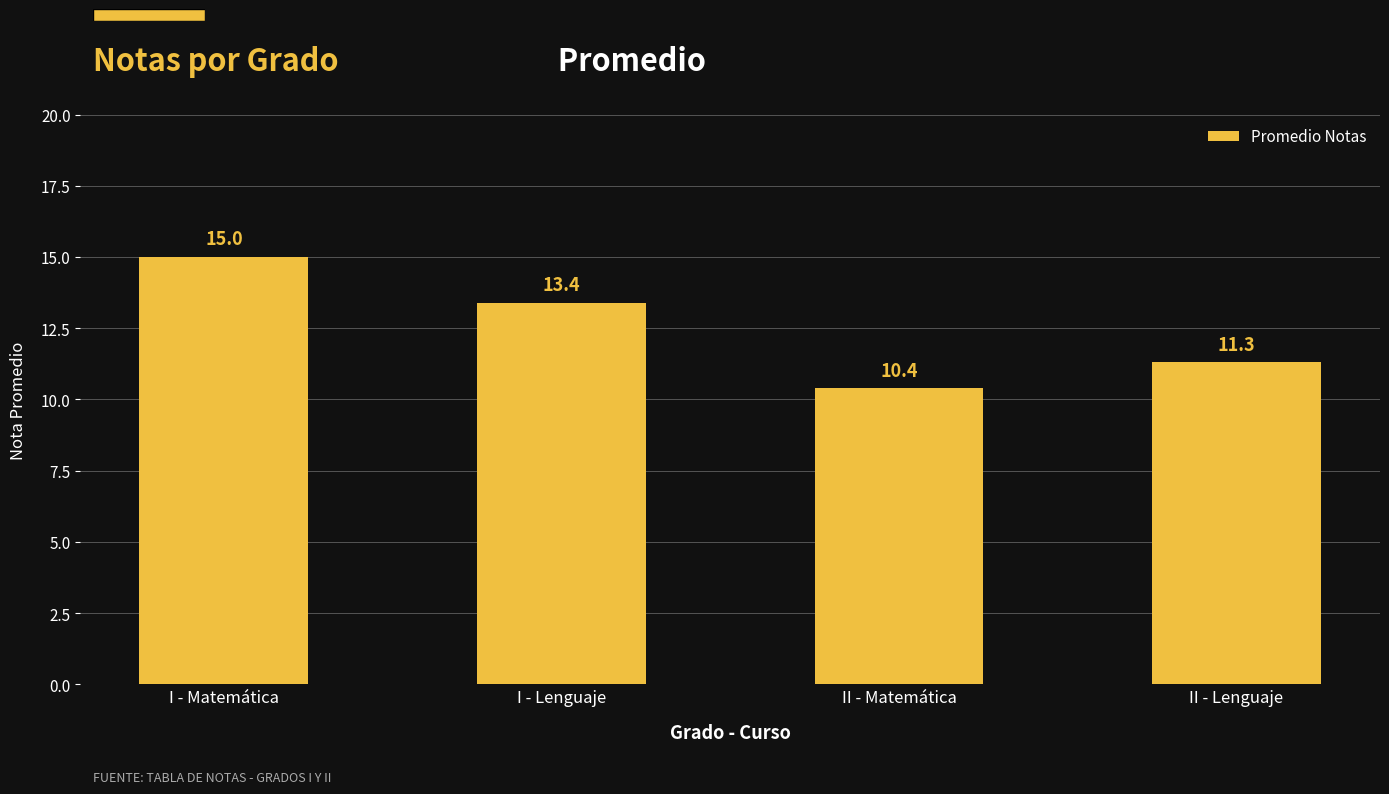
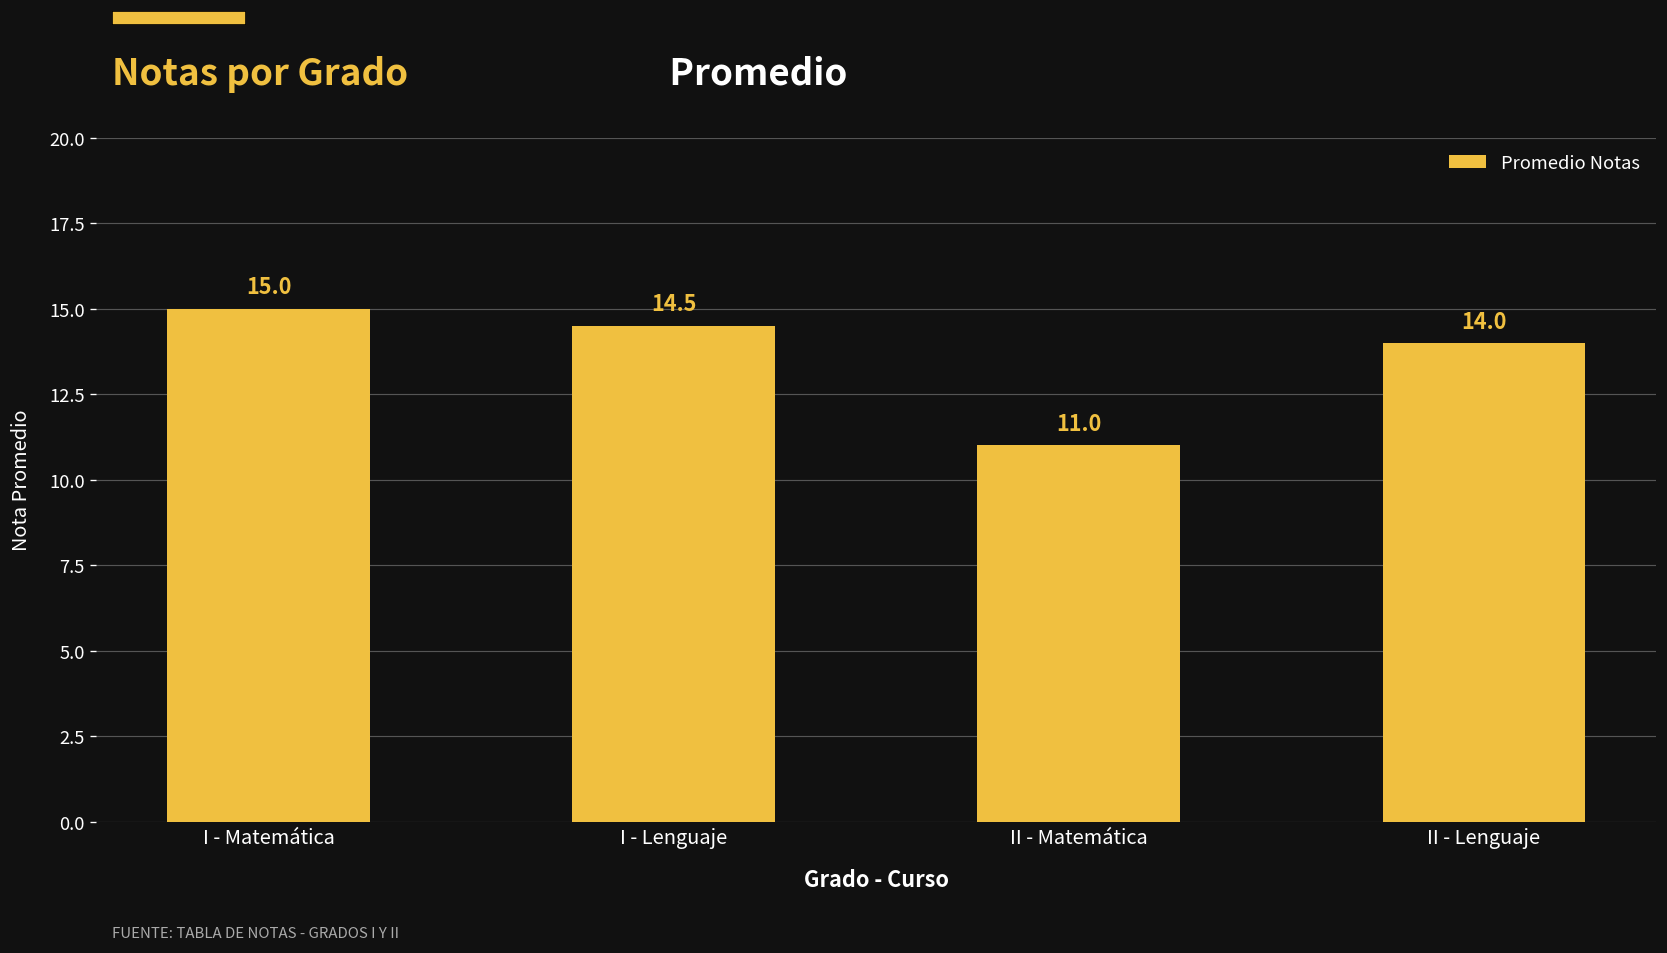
I - Lenguaje: 13.4 -> 14.5
II - Matemática: 10.4 -> 11.0
II - Lenguaje: 11.3 -> 14.0
